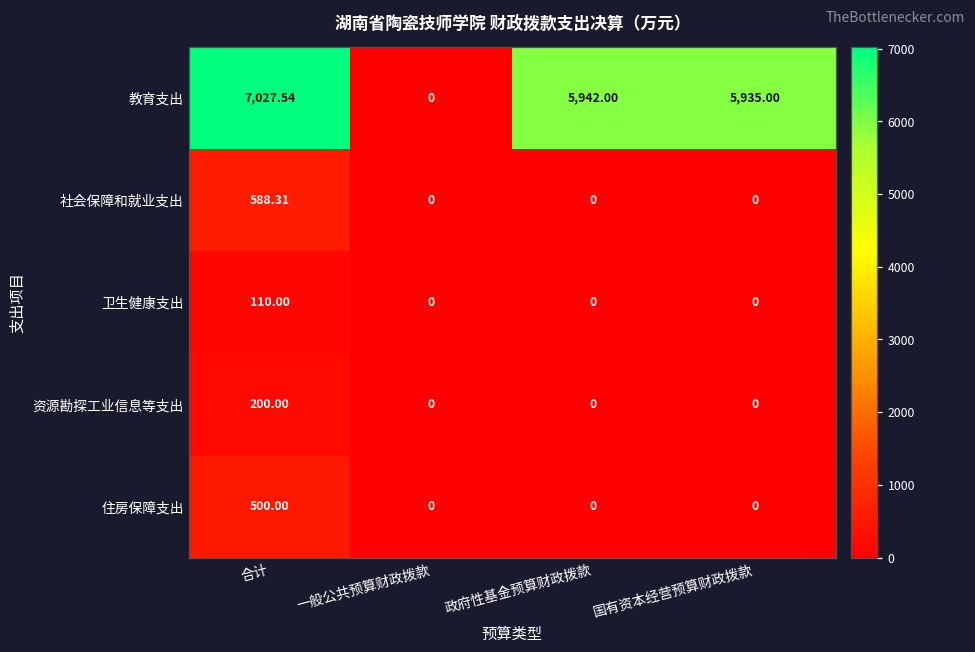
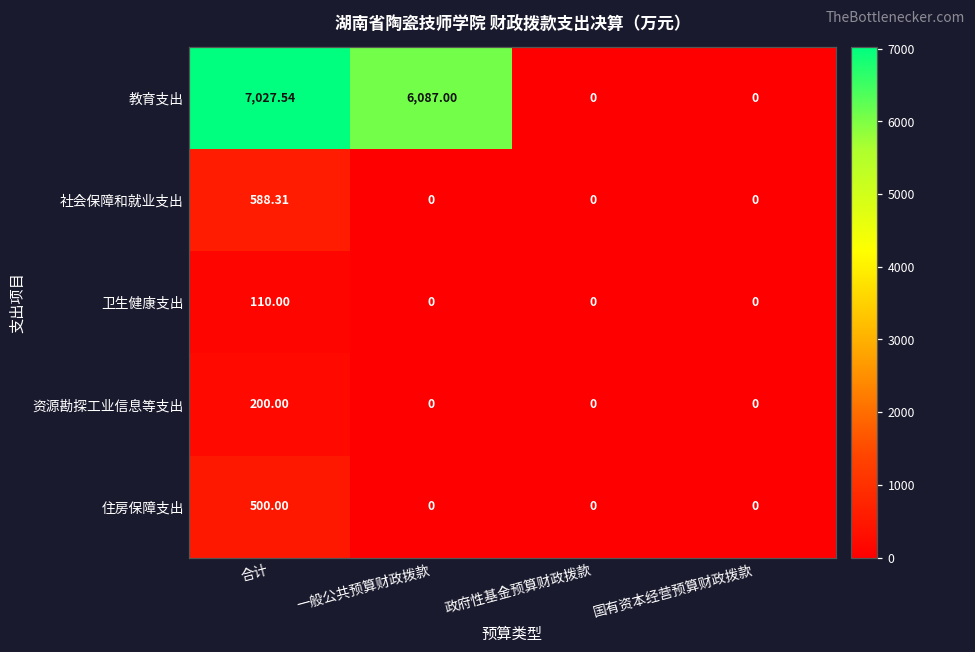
教育支出, 一般公共预算财政拨款: 0 -> 6,087.00
教育支出, 政府性基金预算财政拨款: 5,942.00 -> 0
教育支出, 国有资本经营预算财政拨款: 5,935.00 -> 0
